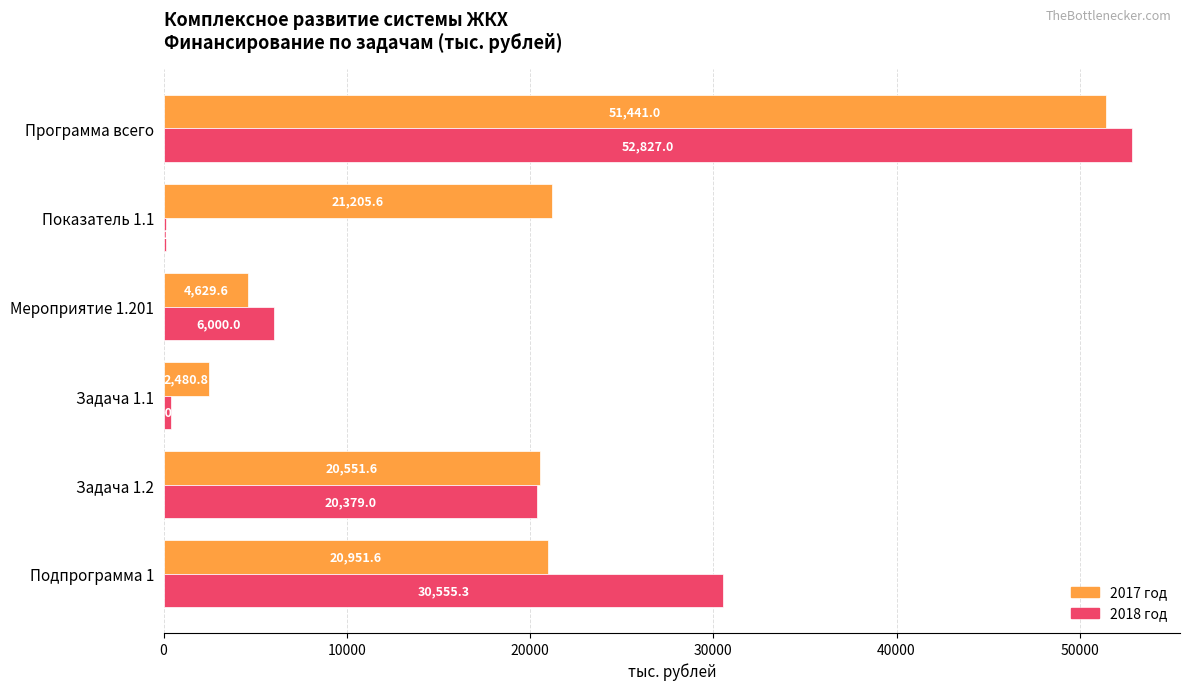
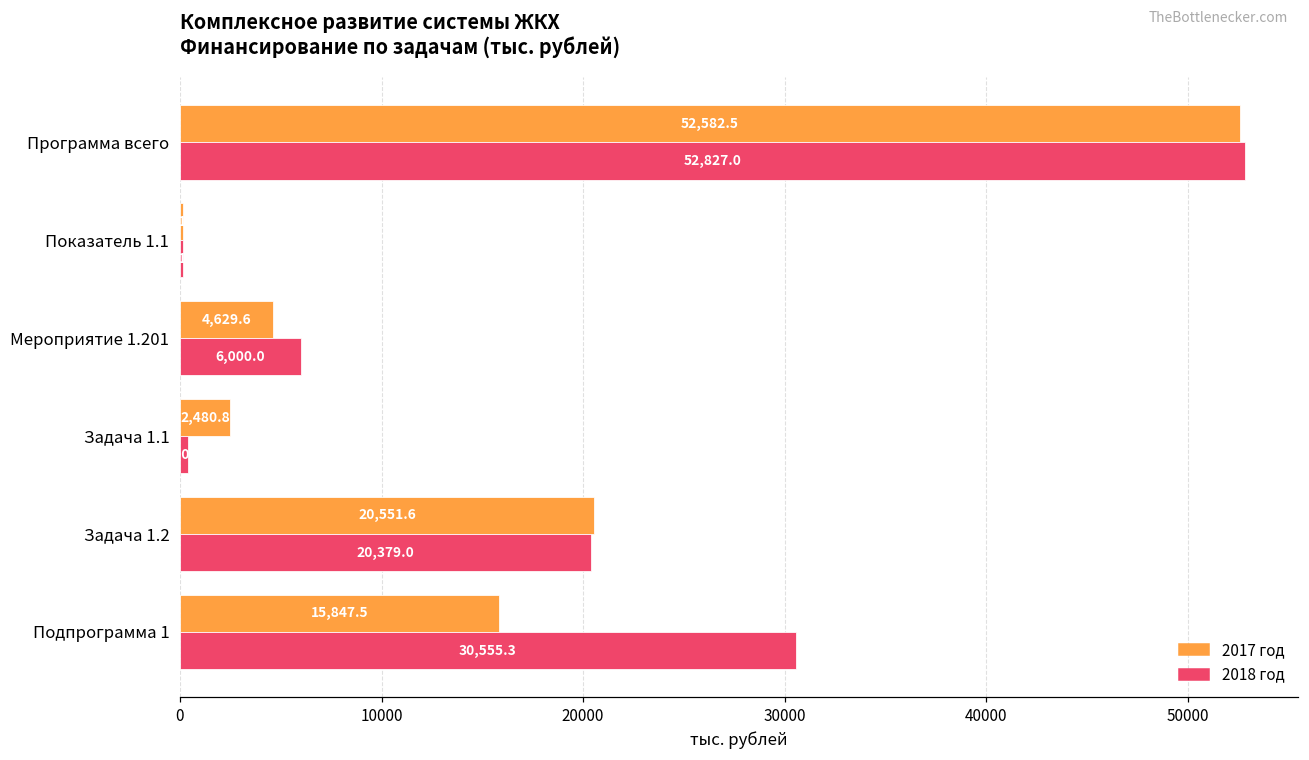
2017 год, Программа всего: 51,441.0 -> 52,582.5
2017 год, Показатель 1.1: 21200 -> 200
2017 год, Подпрограмма 1: 20,951.6 -> 15,847.5
